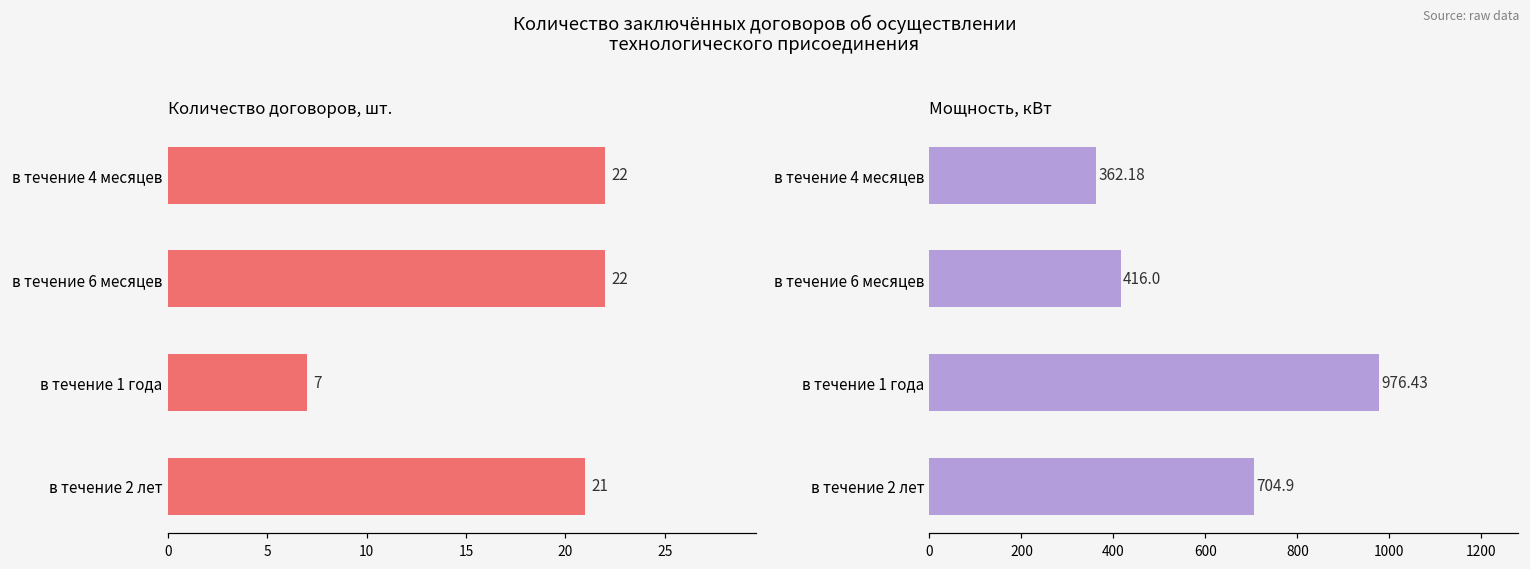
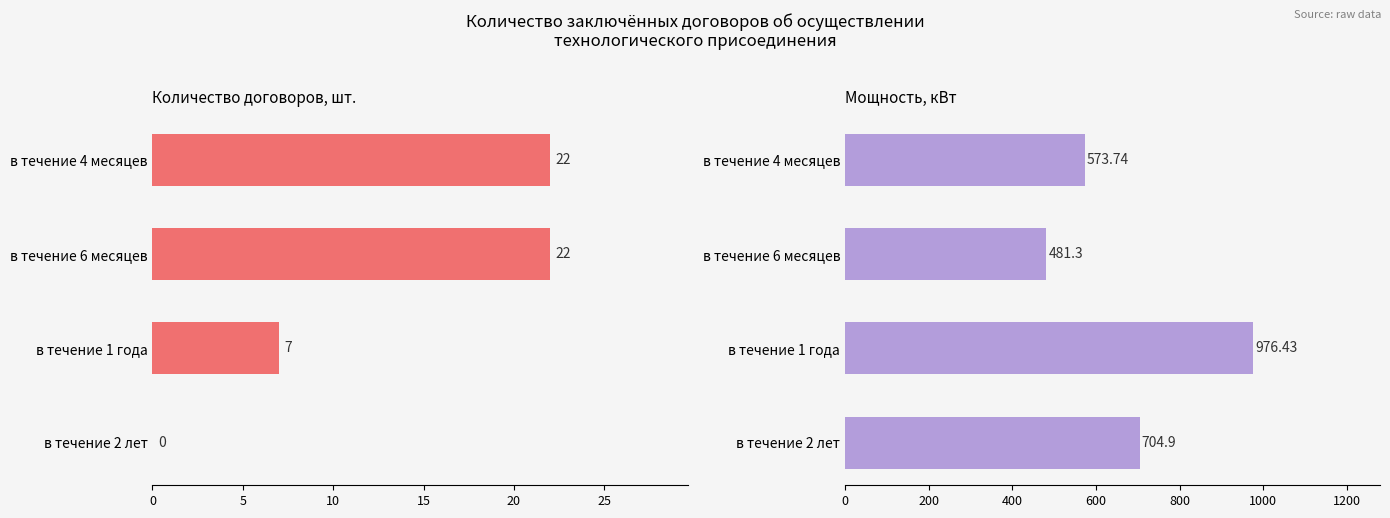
Количество договоров, шт., в течение 2 лет: 21 -> 0
Мощность, кВт, в течение 4 месяцев: 362.18 -> 573.74
Мощность, кВт, в течение 6 месяцев: 416.0 -> 481.3
